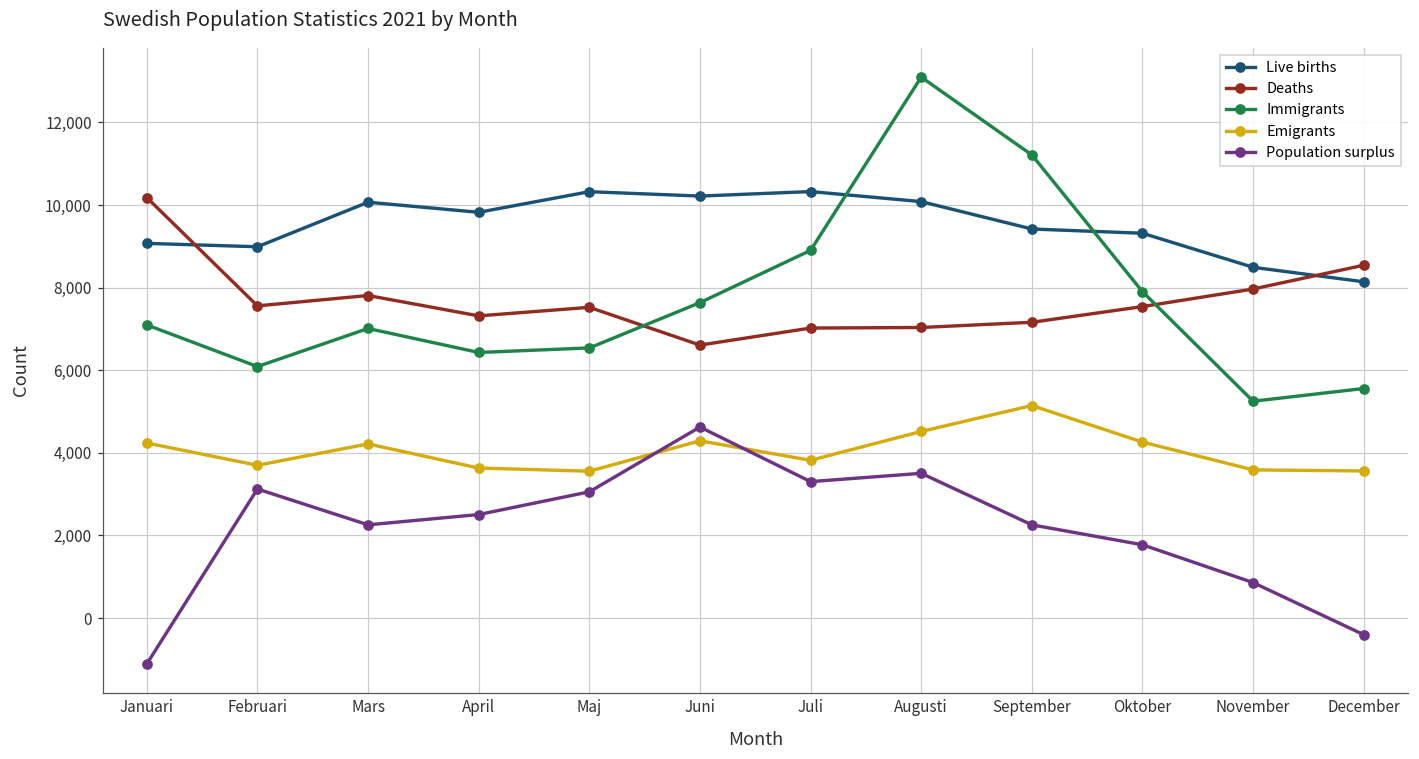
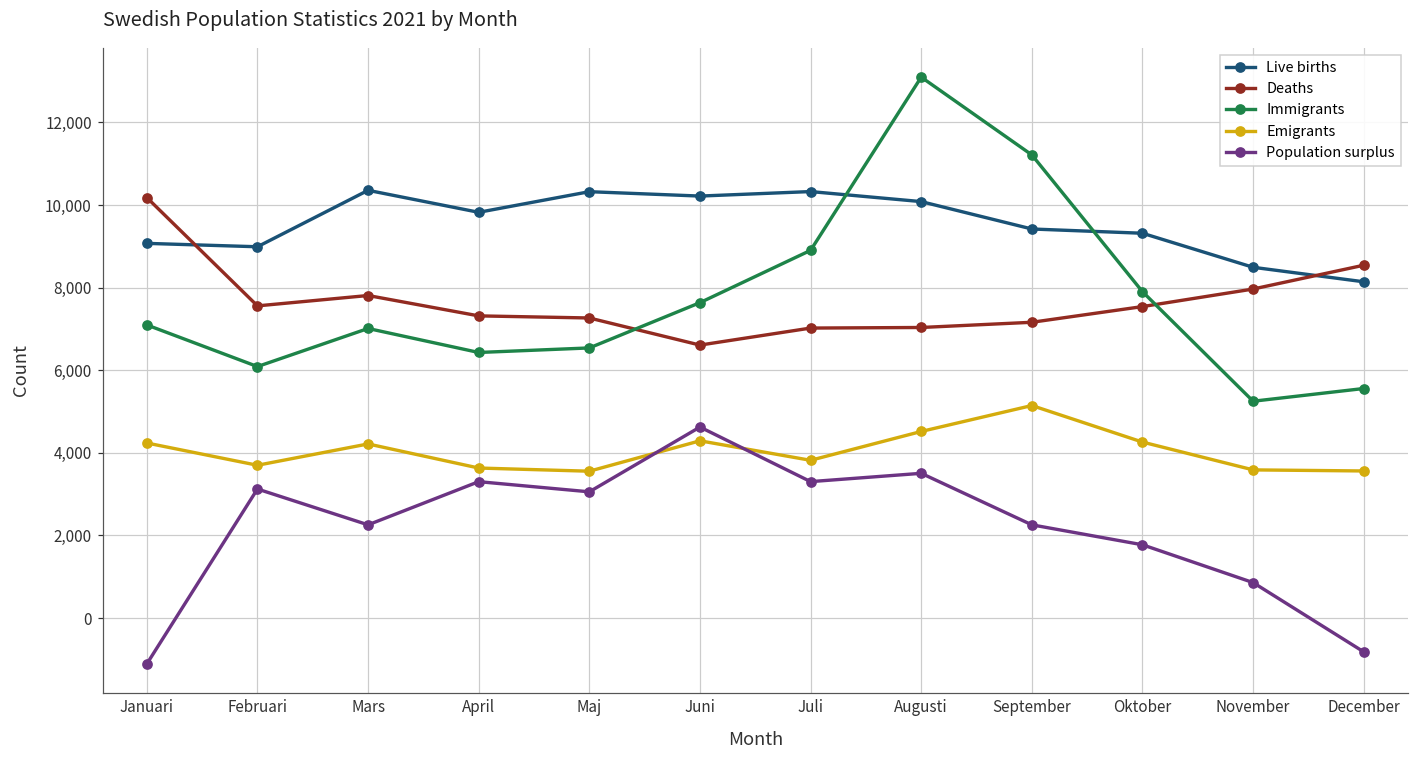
Live births, Mars: 10,100 -> 10,400
Population surplus, April: 2,500 -> 3,300
Deaths, Maj: 7,500 -> 7,300
Population surplus, December: -400 -> -800
